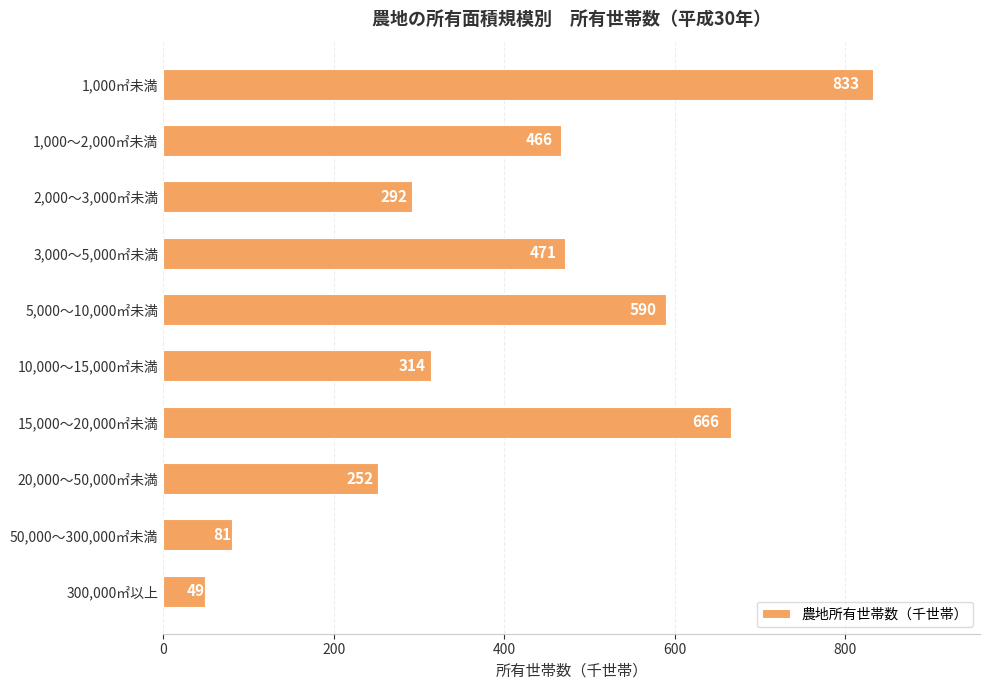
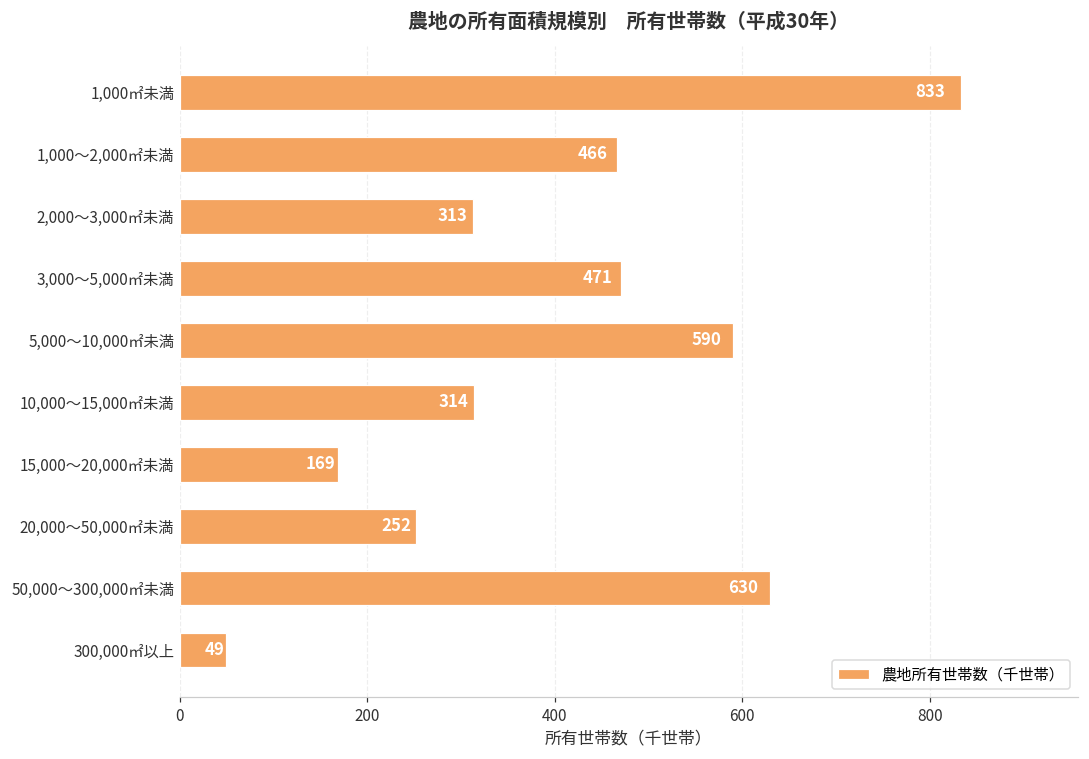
2,000～3,000㎡未満: 292 -> 313
15,000～20,000㎡未満: 666 -> 169
50,000～300,000㎡未満: 81 -> 630
